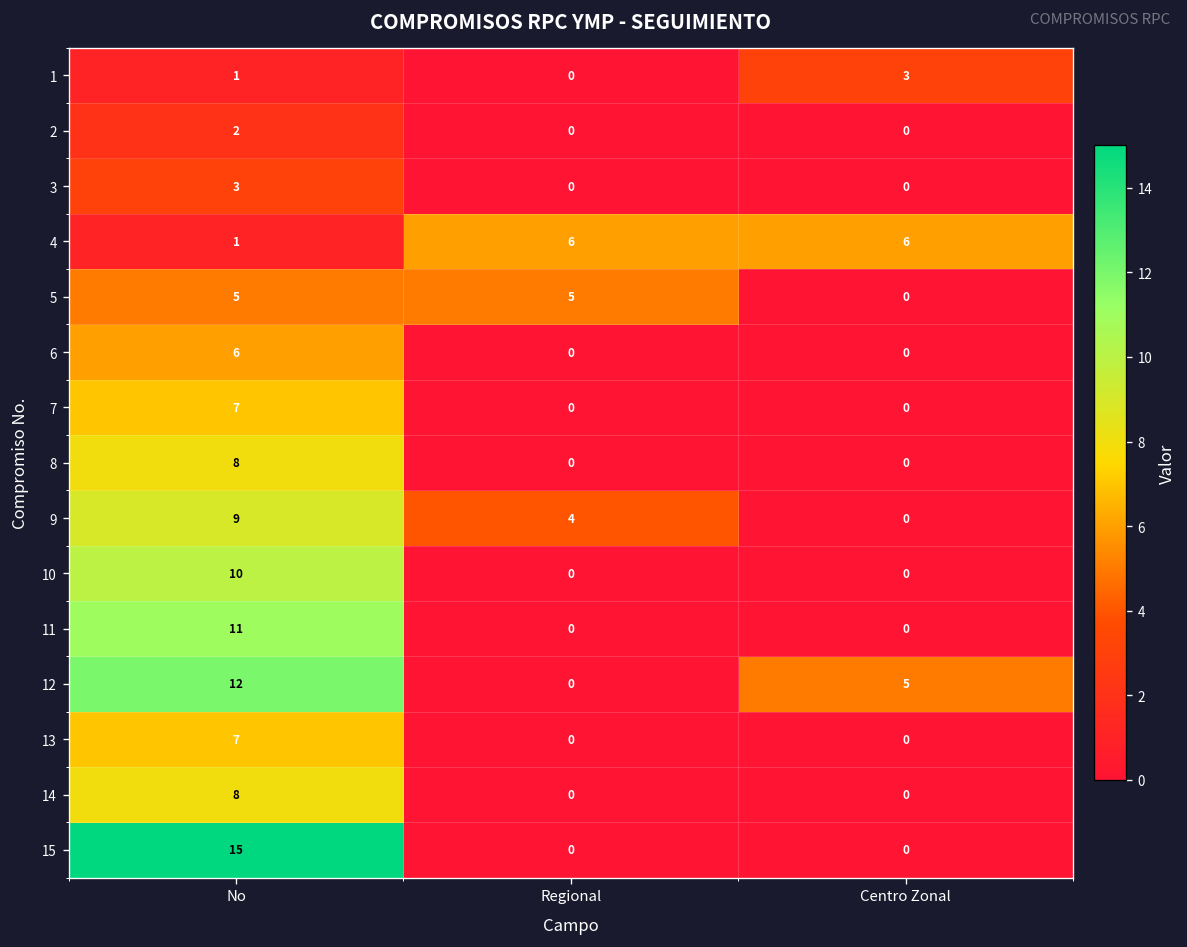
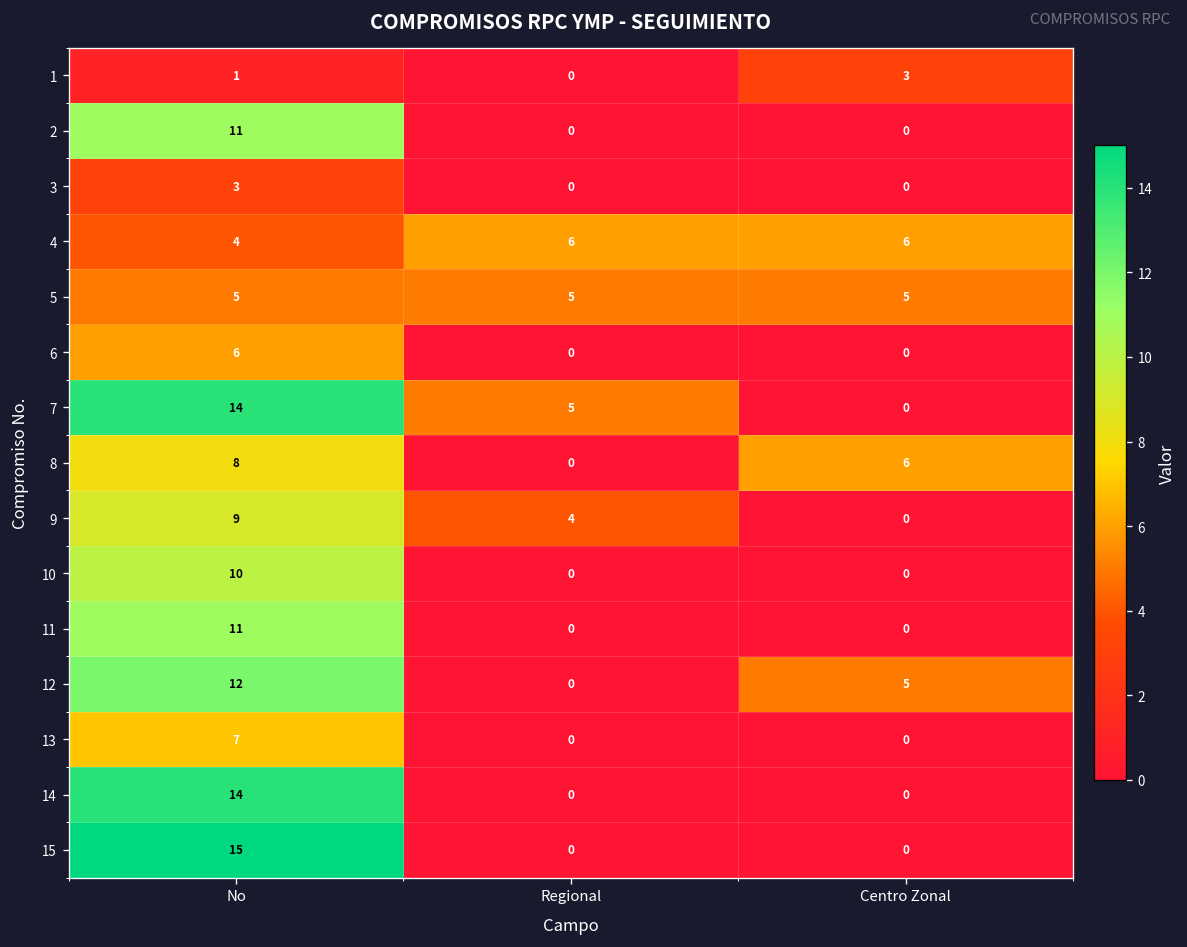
2, No: 2 -> 11
4, No: 1 -> 4
5, Centro Zonal: 0 -> 5
7, No: 7 -> 14
7, Regional: 0 -> 5
8, Centro Zonal: 0 -> 6
14, No: 8 -> 14
